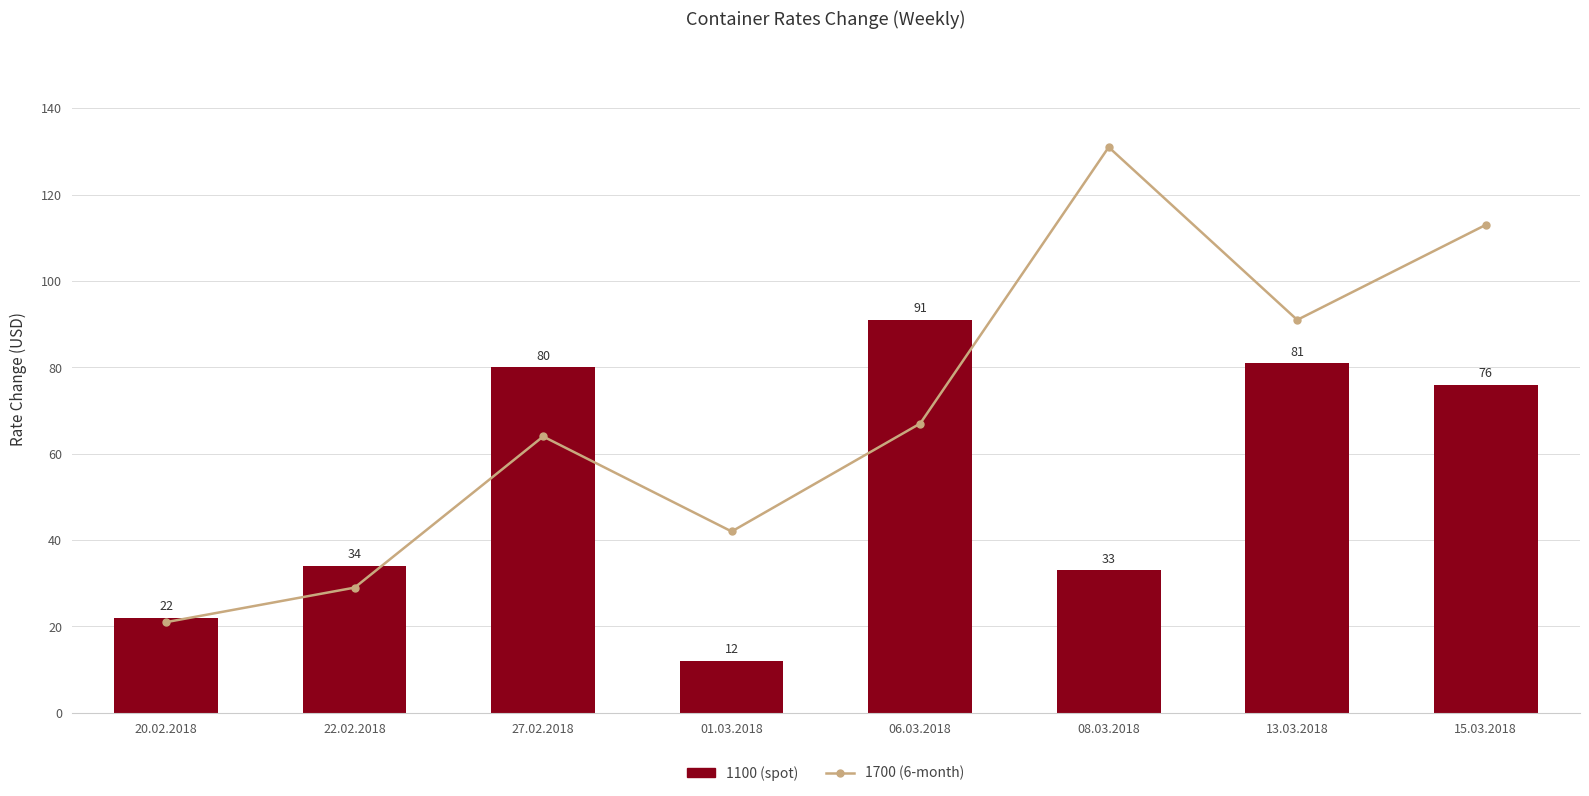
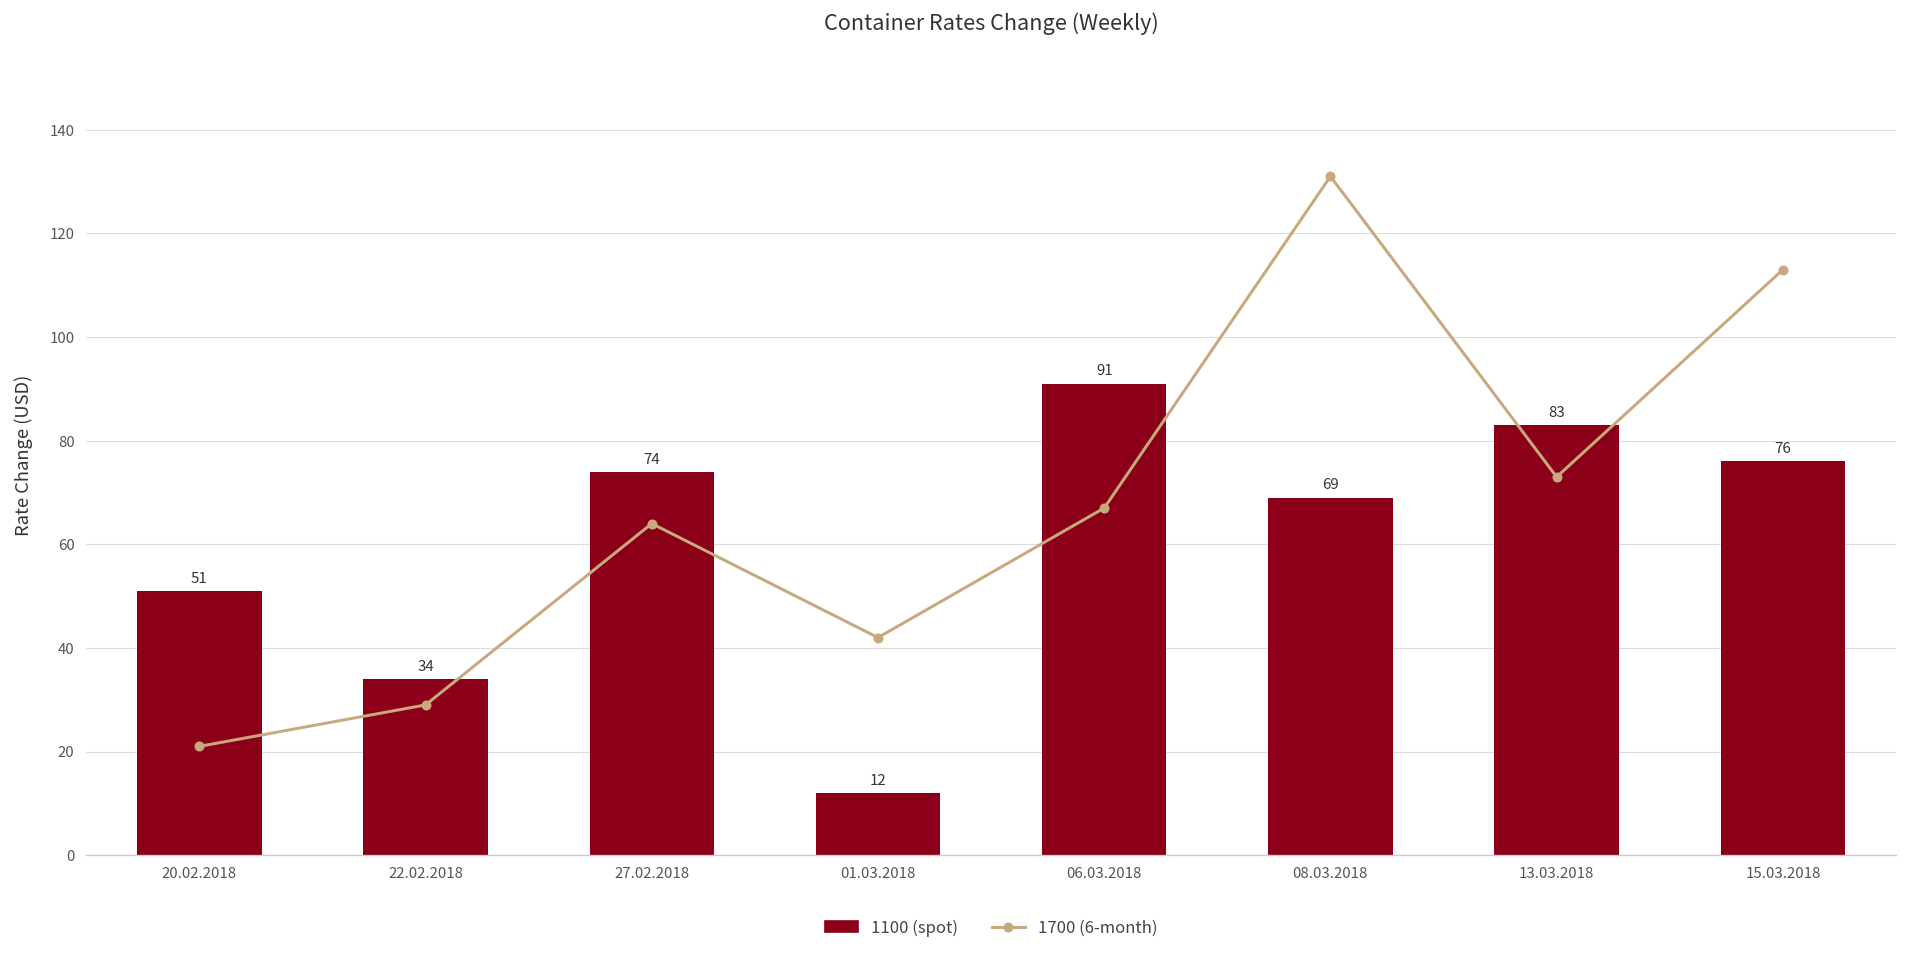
1100 (spot), 20.02.2018: 22 -> 51
1100 (spot), 27.02.2018: 80 -> 74
1100 (spot), 08.03.2018: 33 -> 69
1700 (6-month), 13.03.2018: 91 -> 73
1100 (spot), 13.03.2018: 81 -> 83
